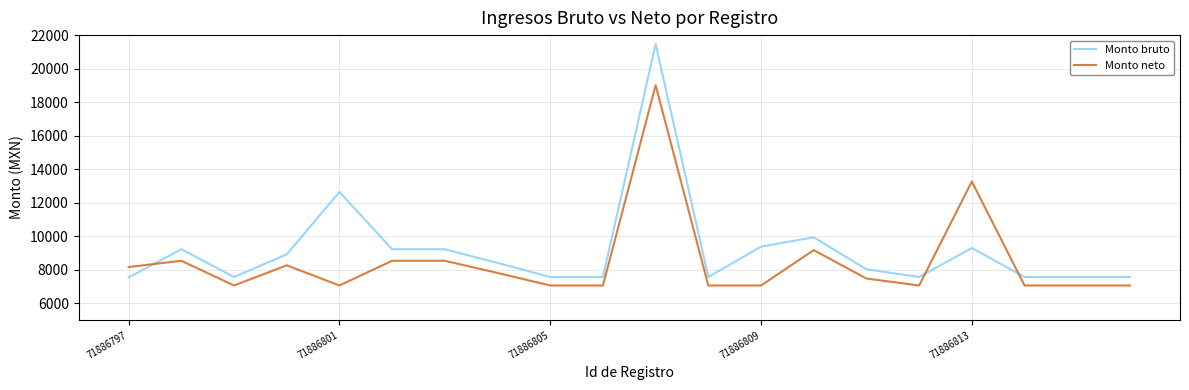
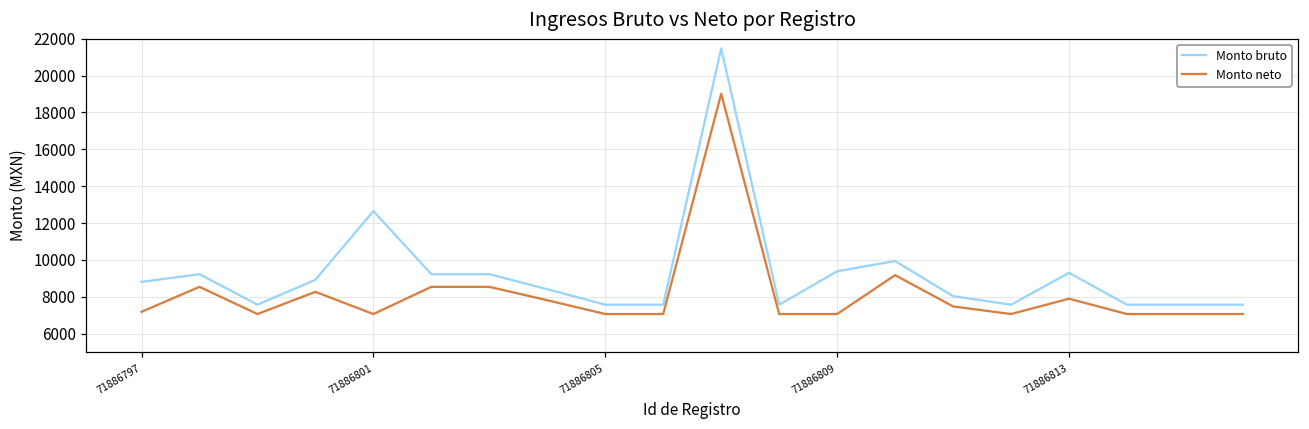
Monto bruto, 71886797: 7500 -> 8800
Monto neto, 71886797: 8200 -> 7200
Monto neto, 71886813: 13300 -> 7900
